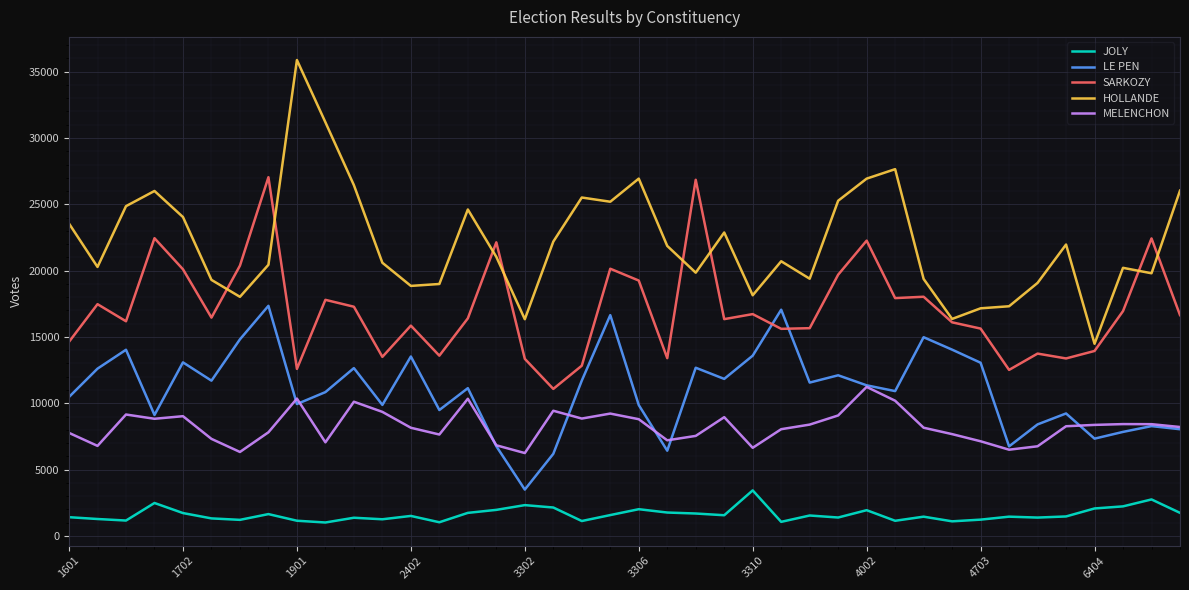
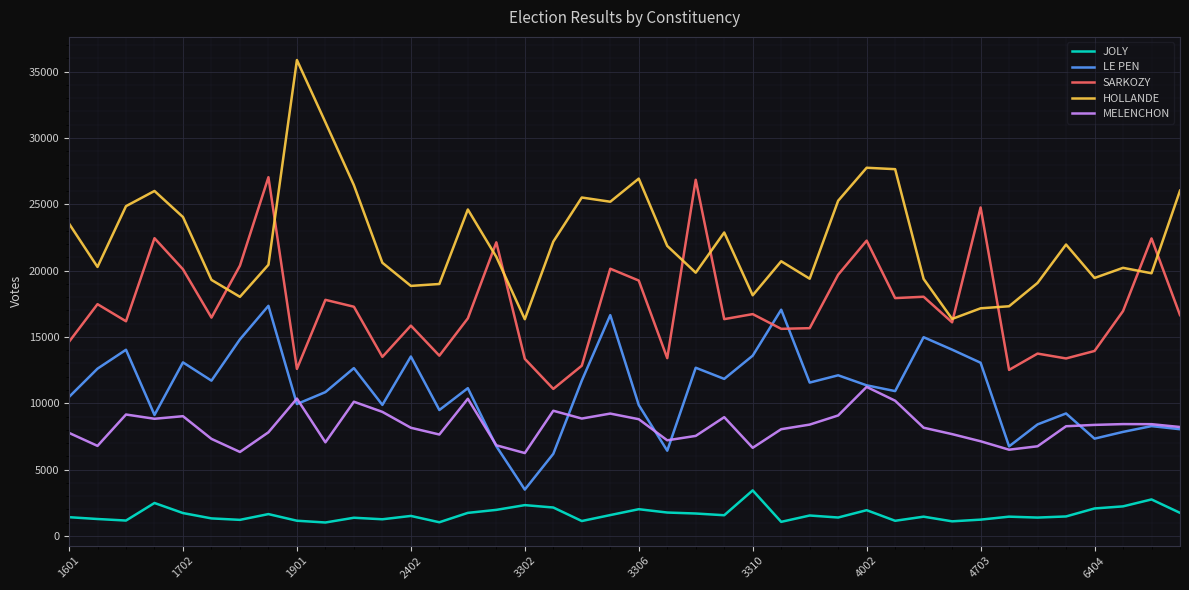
HOLLANDE, 4002: 26900 -> 27800
SARKOZY, 4703: 15600 -> 24800
HOLLANDE, 6404: 14500 -> 19400
